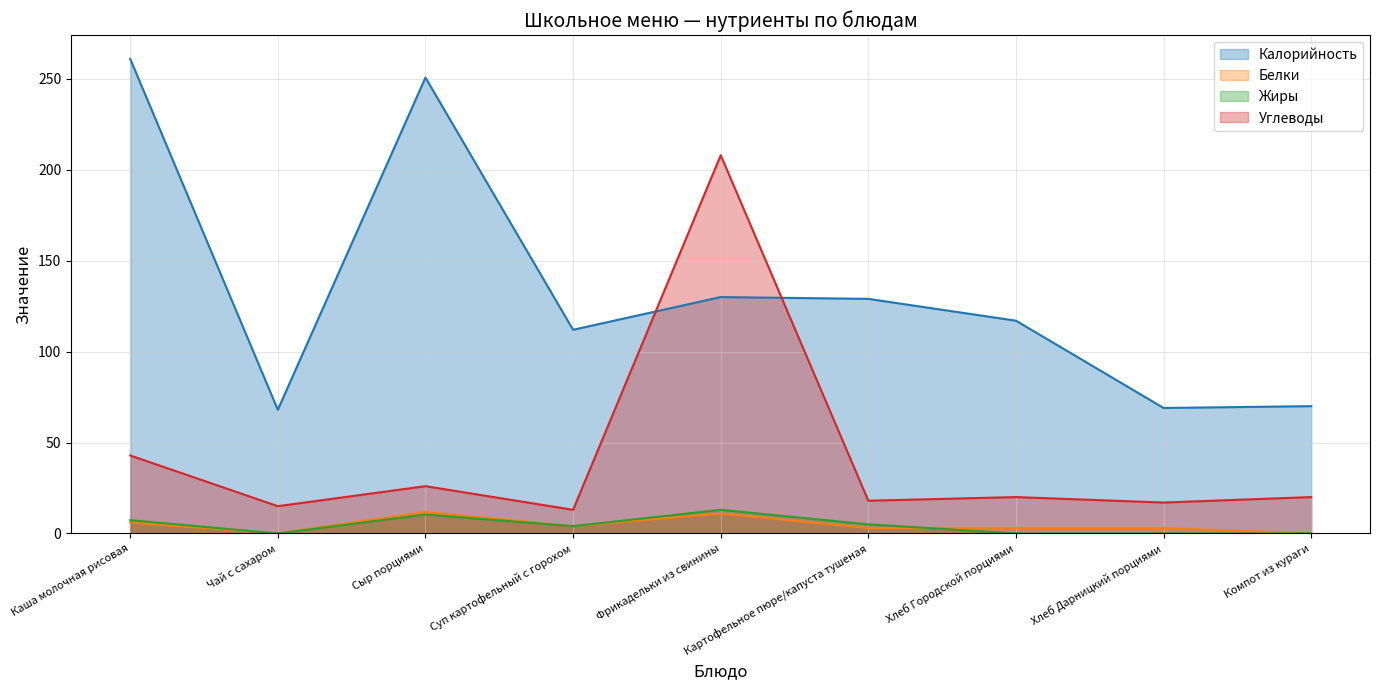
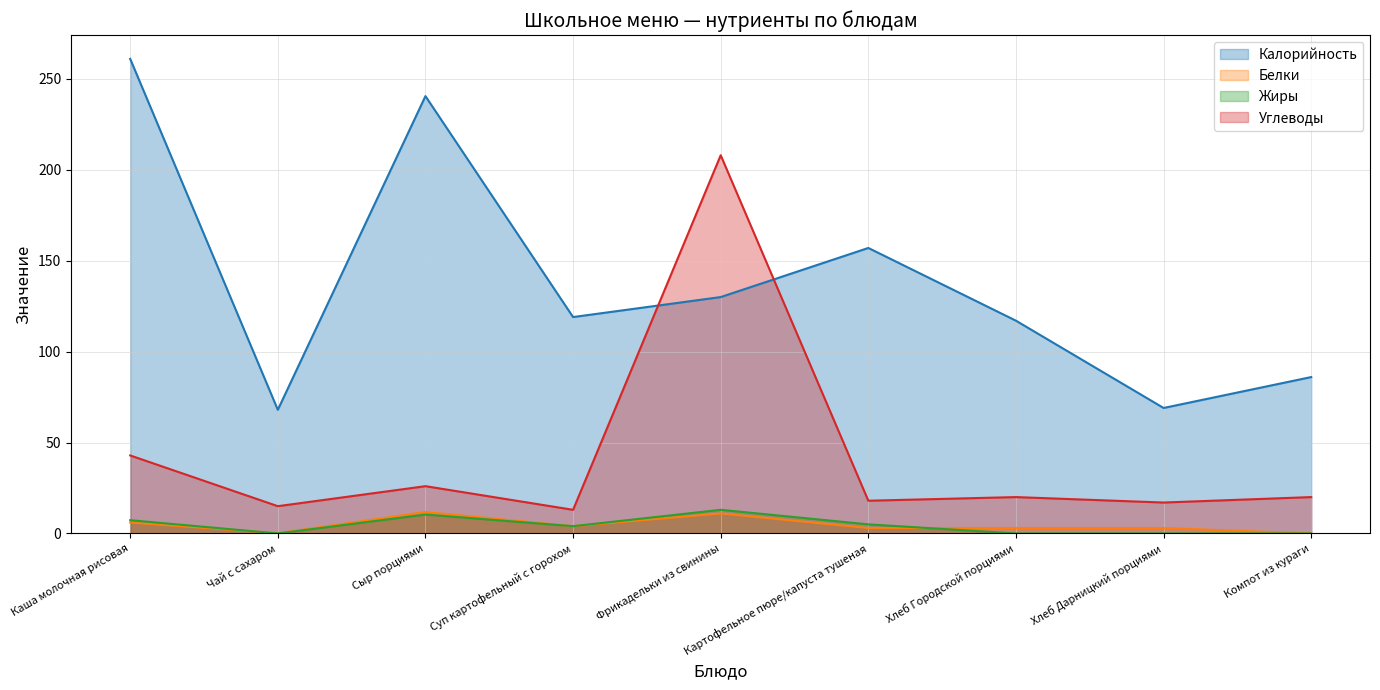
Калорийность, Сыр порциями: 251 -> 241
Калорийность, Суп картофельный с горохом: 112 -> 119
Калорийность, Картофельное пюре/капуста тушеная: 129 -> 157
Калорийность, Компот из кураги: 70 -> 86
